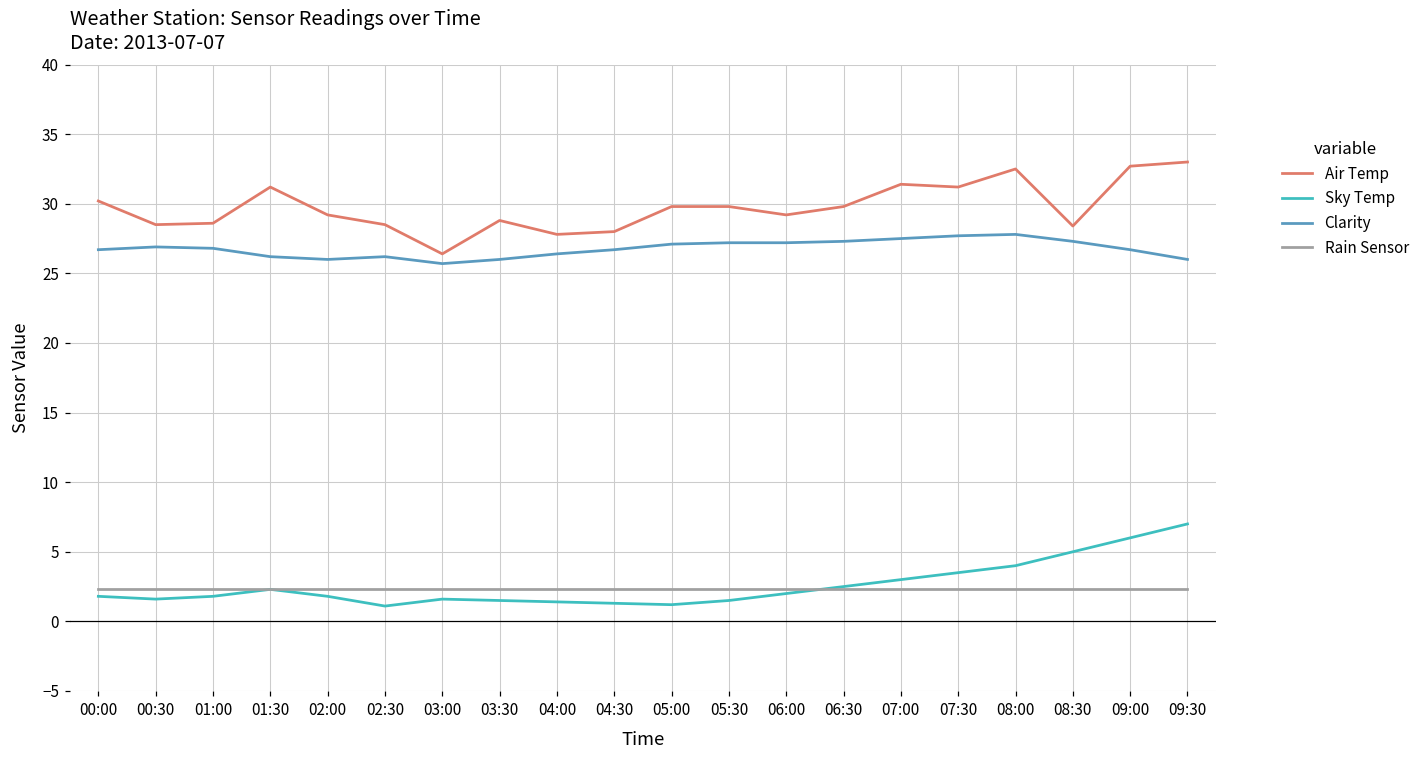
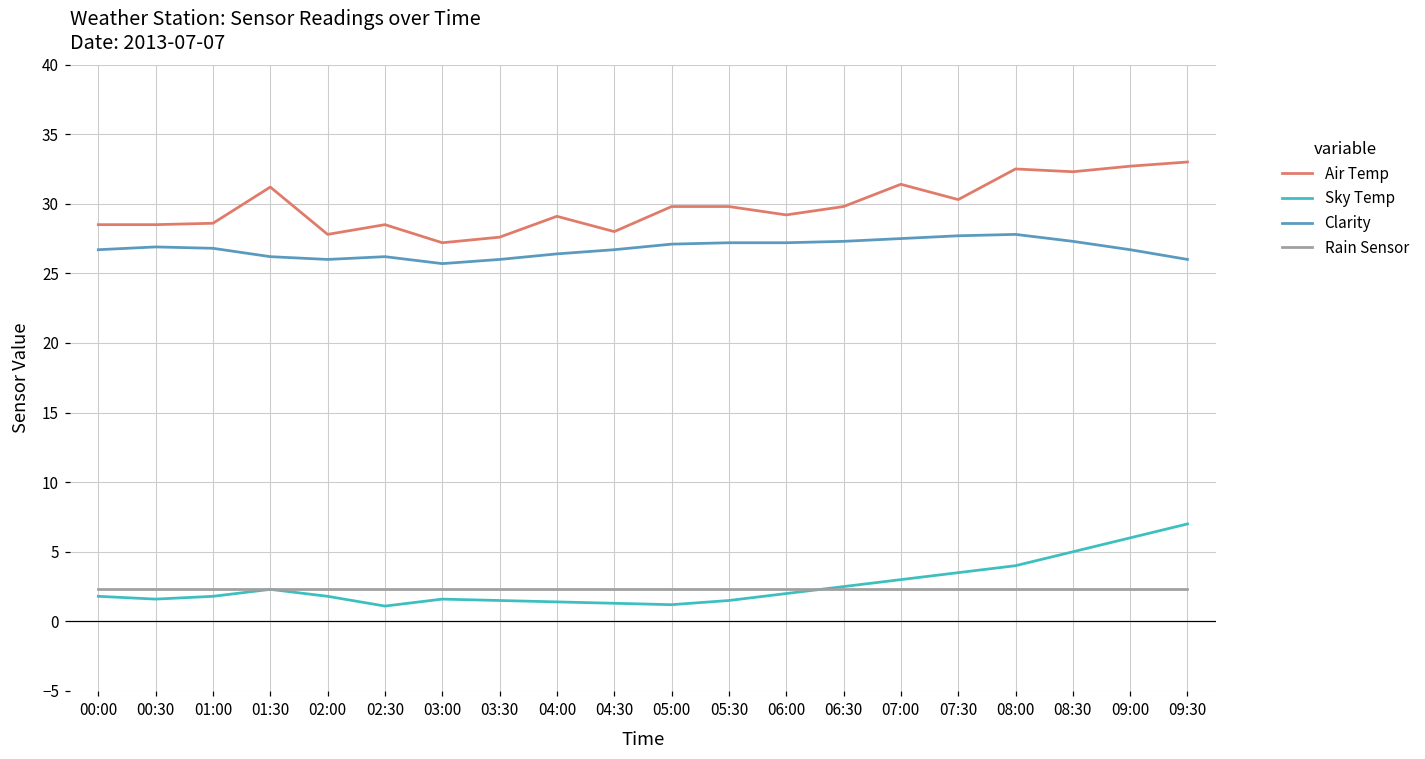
Air Temp, 00:00: 30.2 -> 28.5
Air Temp, 02:00: 29.2 -> 27.8
Air Temp, 03:00: 26.4 -> 27.2
Air Temp, 03:30: 28.8 -> 27.6
Air Temp, 04:00: 27.8 -> 29.1
Air Temp, 07:30: 31.2 -> 30.3
Air Temp, 08:30: 28.4 -> 32.3
